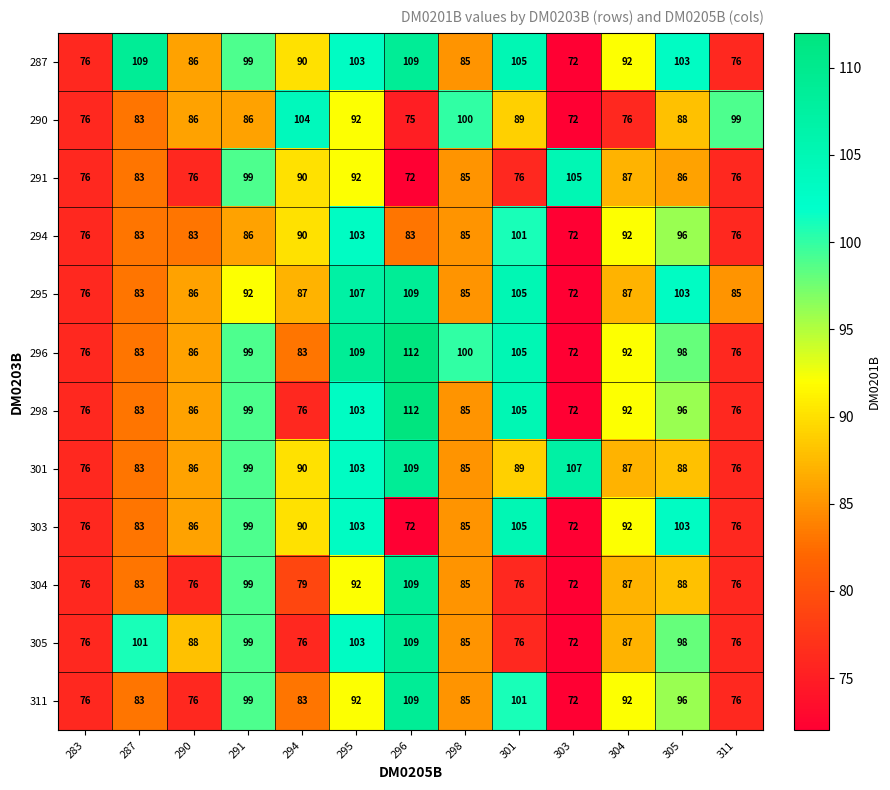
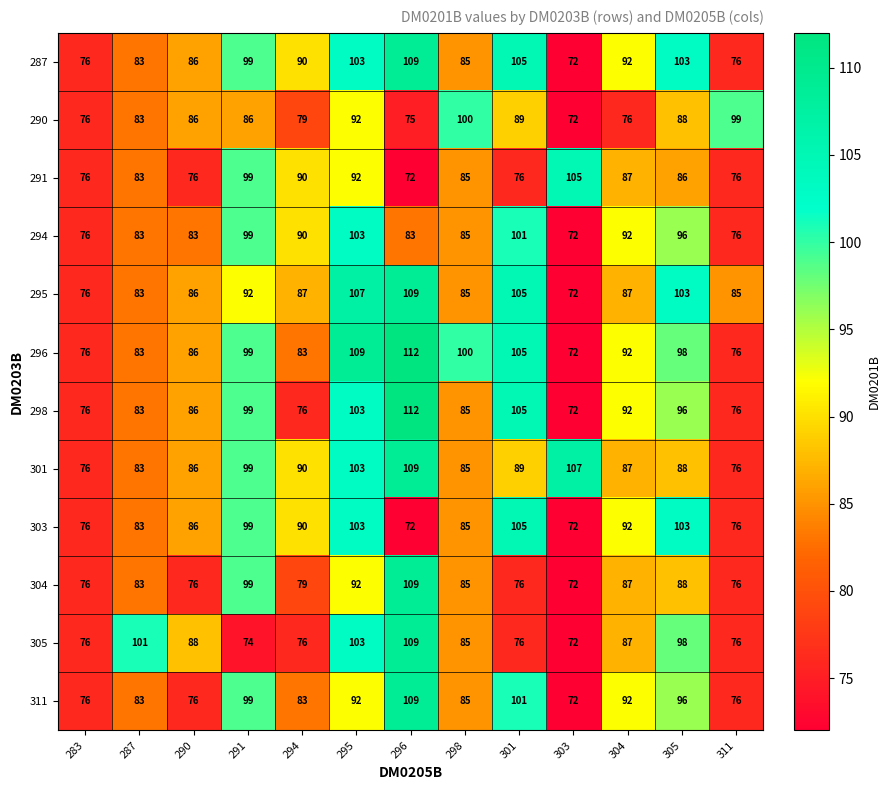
287, 287: 109 -> 83
290, 294: 104 -> 79
294, 291: 86 -> 99
305, 291: 99 -> 74
